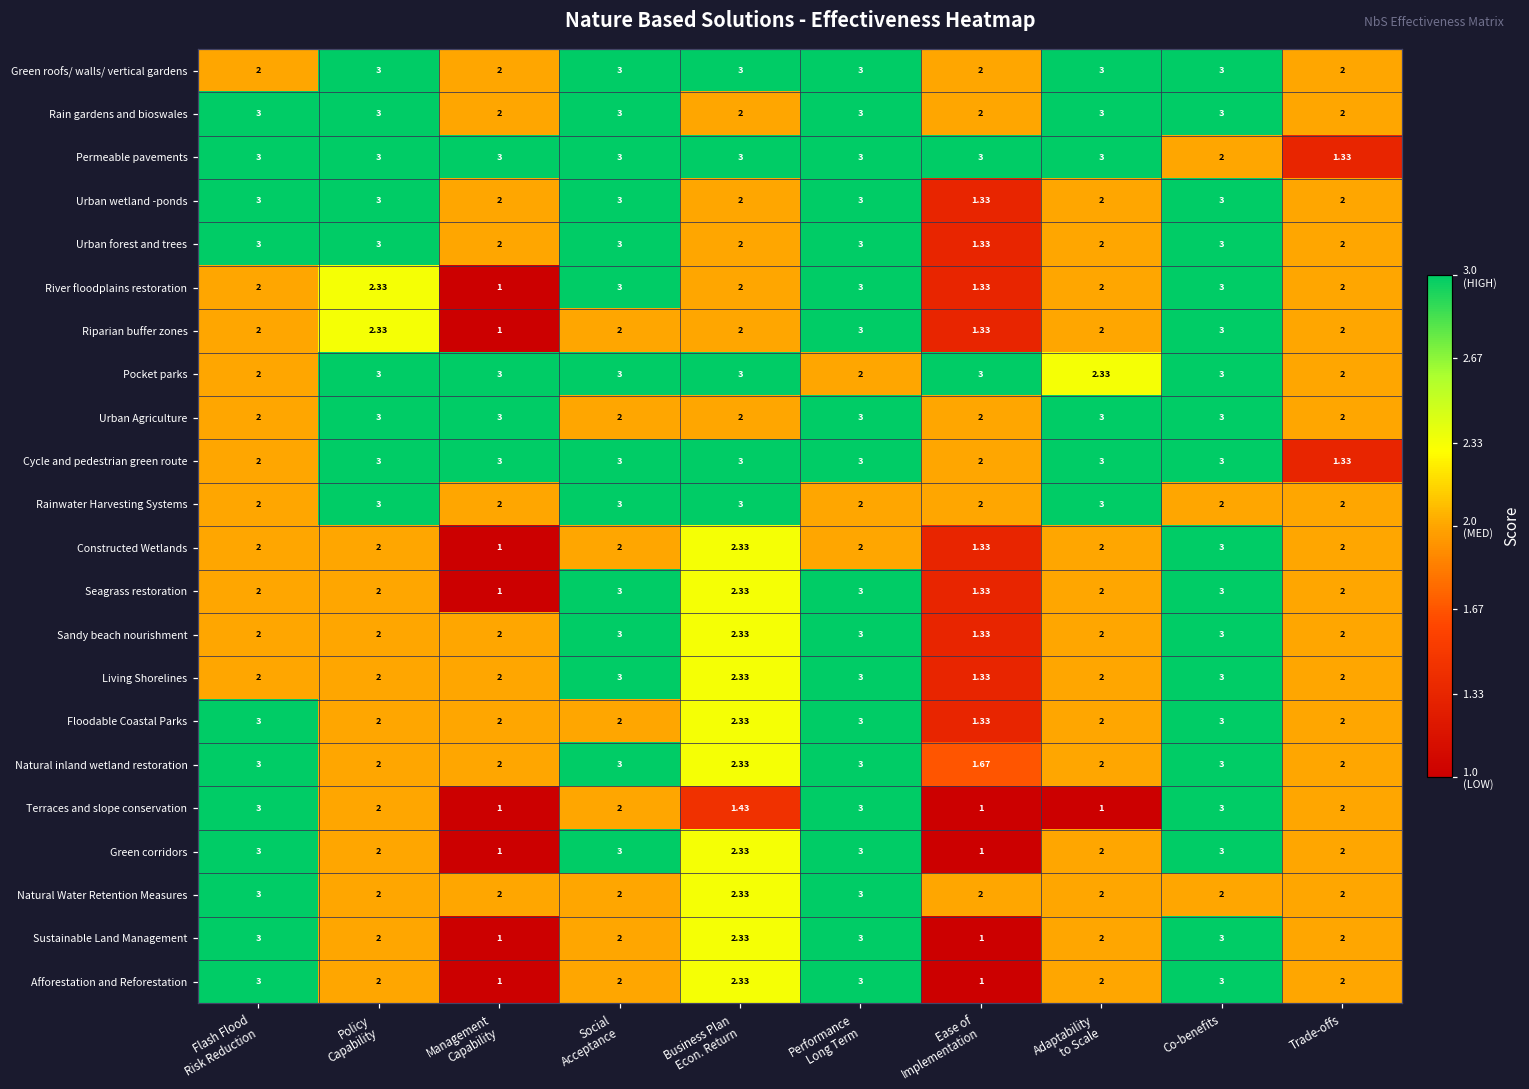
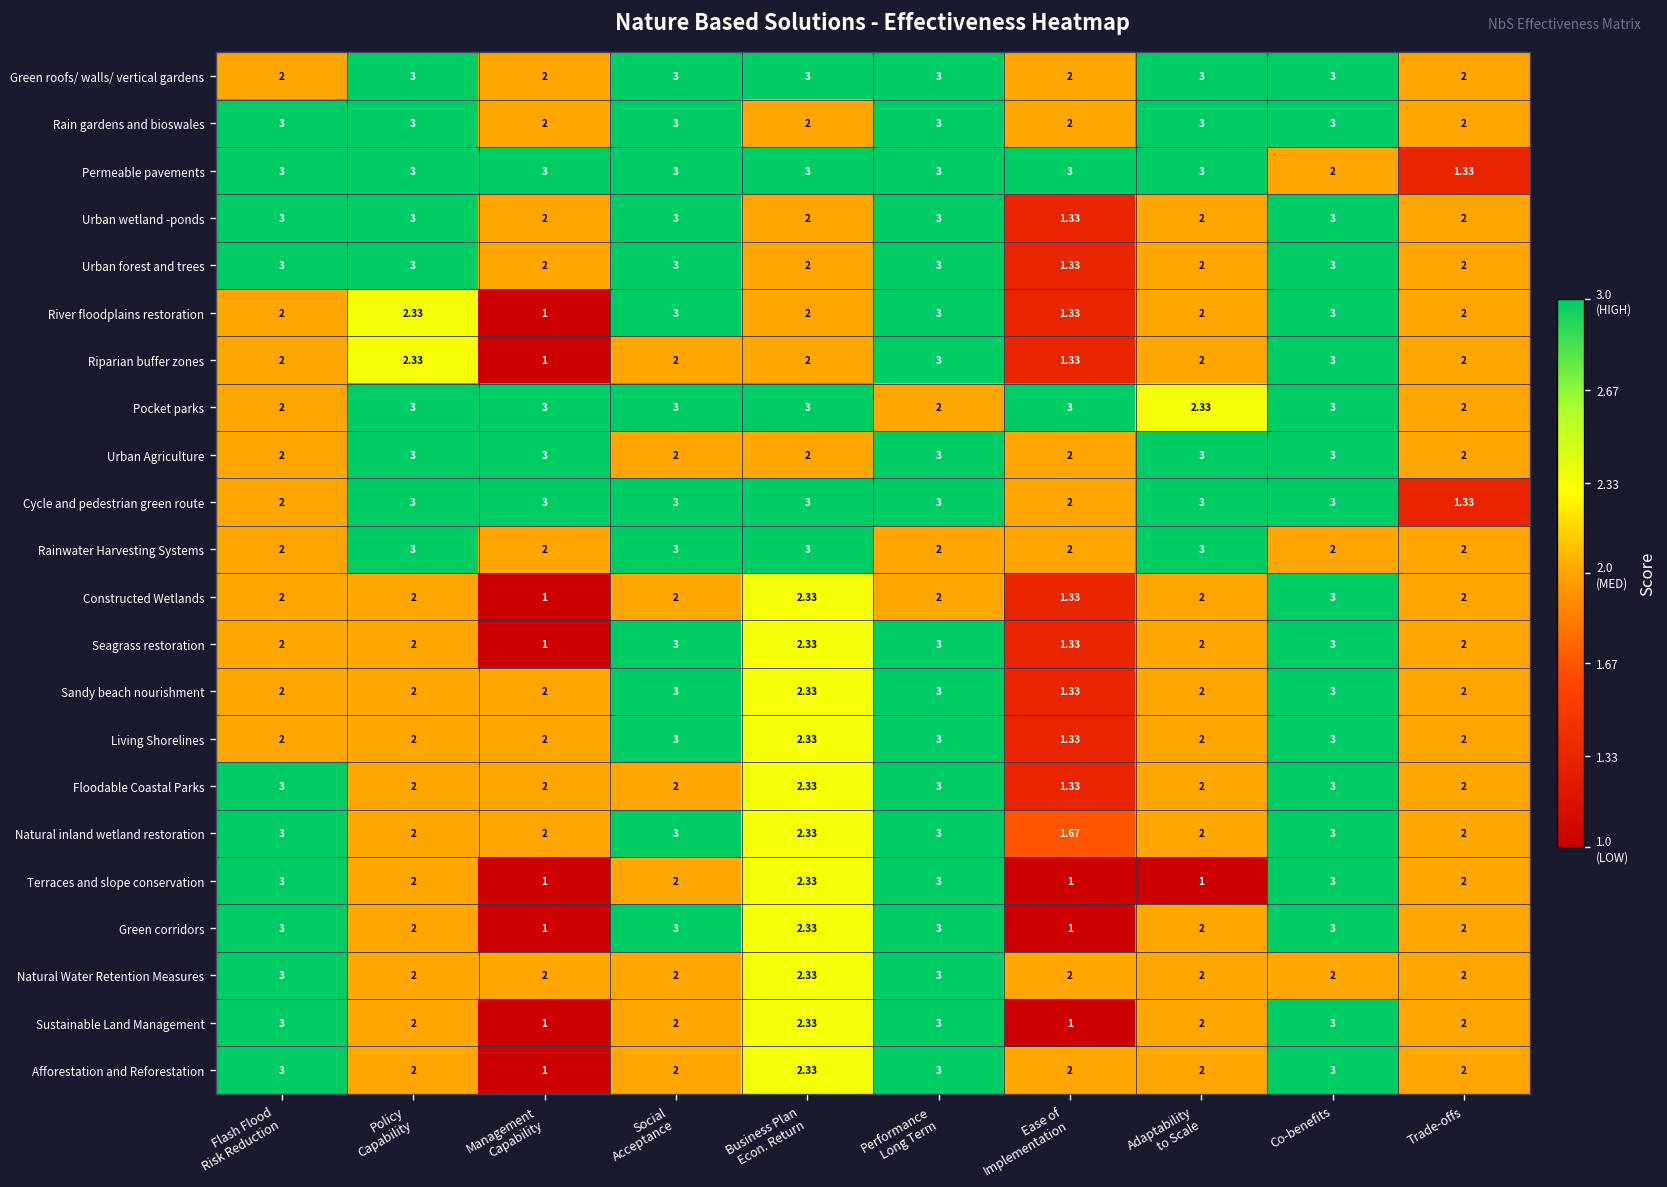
Terraces and slope conservation, Business Plan Econ. Return: 1.43 -> 2.33
Afforestation and Reforestation, Ease of Implementation: 1 -> 2
